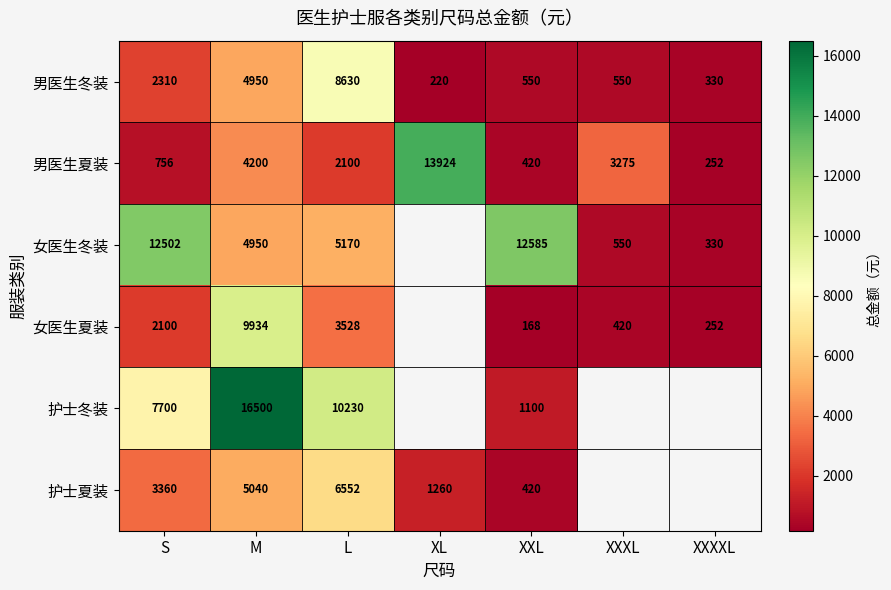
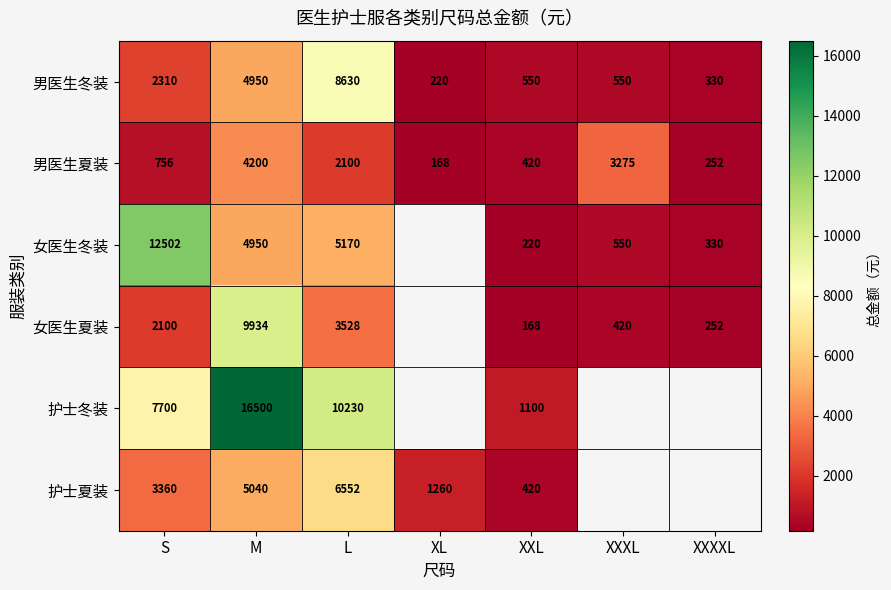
男医生夏装, XL: 13924 -> 168
女医生冬装, XXL: 12585 -> 220
